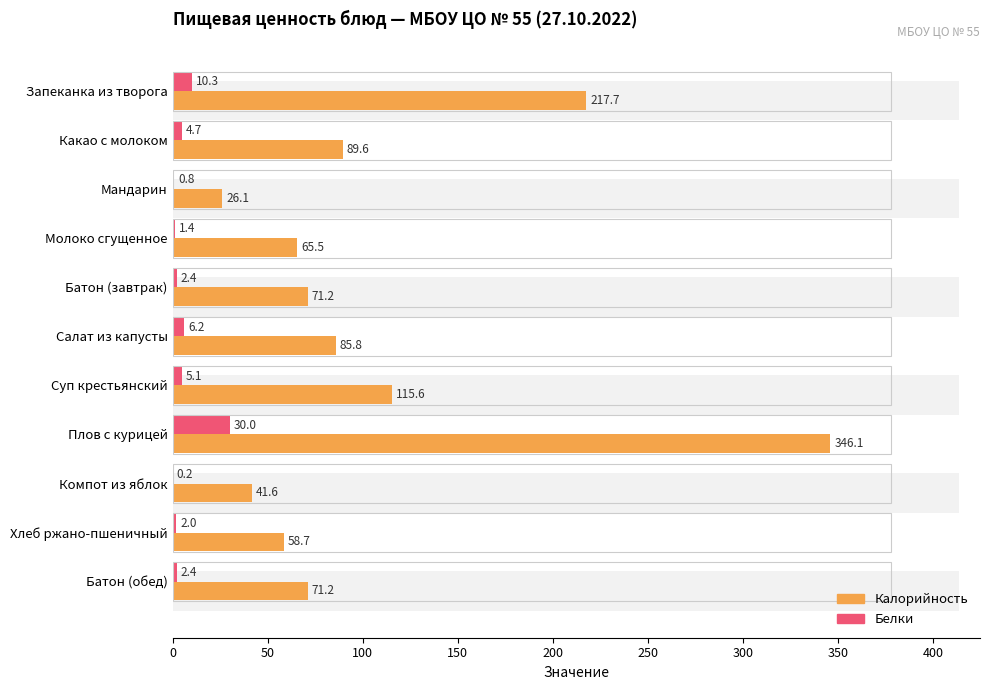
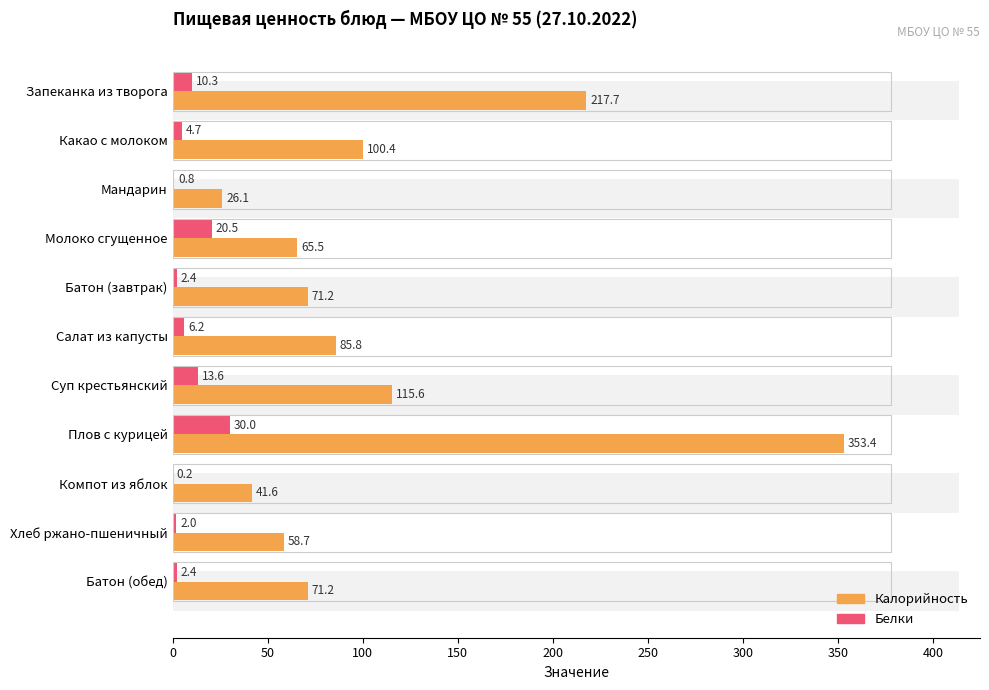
Калорийность, Какао с молоком: 89.6 -> 100.4
Белки, Молоко сгущенное: 1.4 -> 20.5
Белки, Суп крестьянский: 5.1 -> 13.6
Калорийность, Плов с курицей: 346.1 -> 353.4
